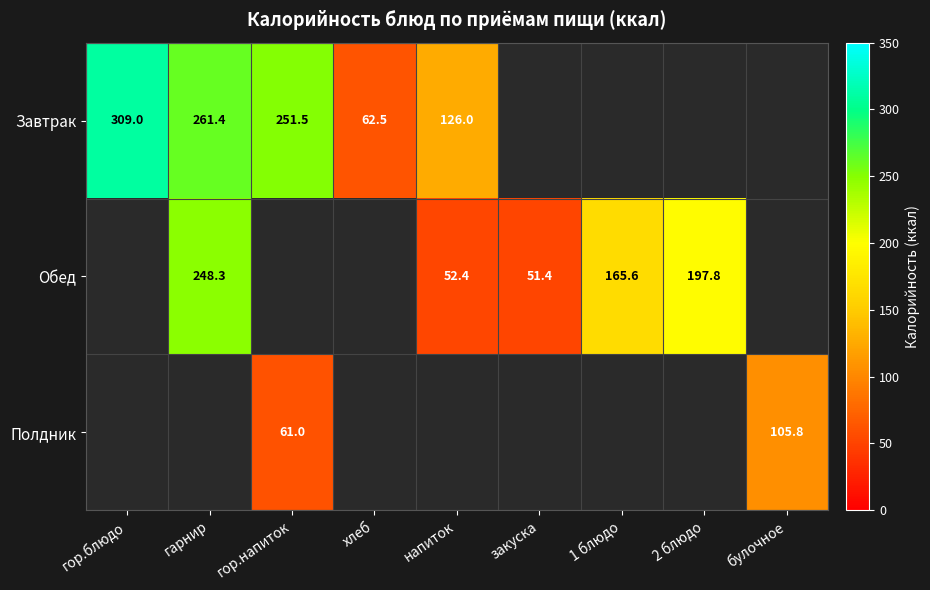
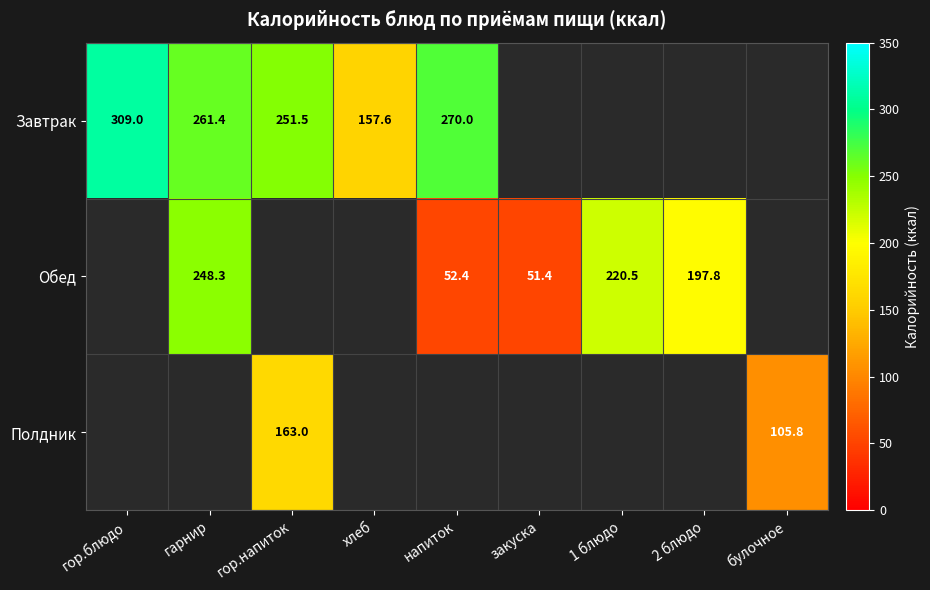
Завтрак, хлеб: 62.5 -> 157.6
Завтрак, напиток: 126.0 -> 270.0
Обед, 1 блюдо: 165.6 -> 220.5
Полдник, гор.напиток: 61.0 -> 163.0
